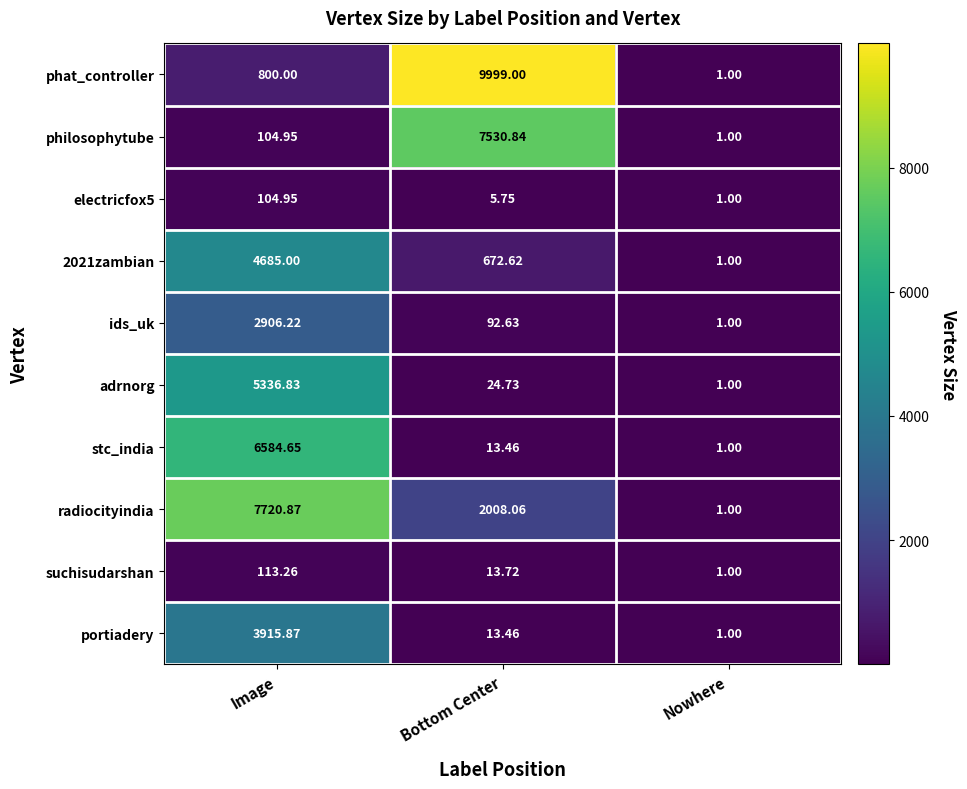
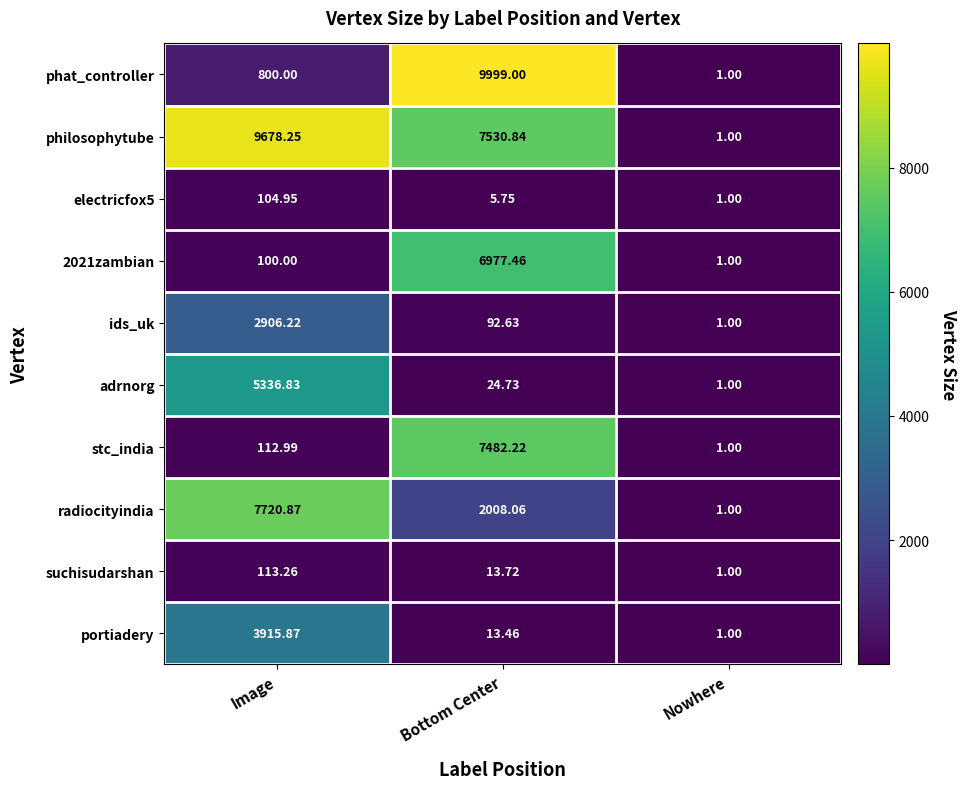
philosophytube, Image: 104.95 -> 9678.25
2021zambian, Image: 4685.00 -> 100.00
2021zambian, Bottom Center: 672.62 -> 6977.46
stc_india, Image: 6584.65 -> 112.99
stc_india, Bottom Center: 13.46 -> 7482.22
